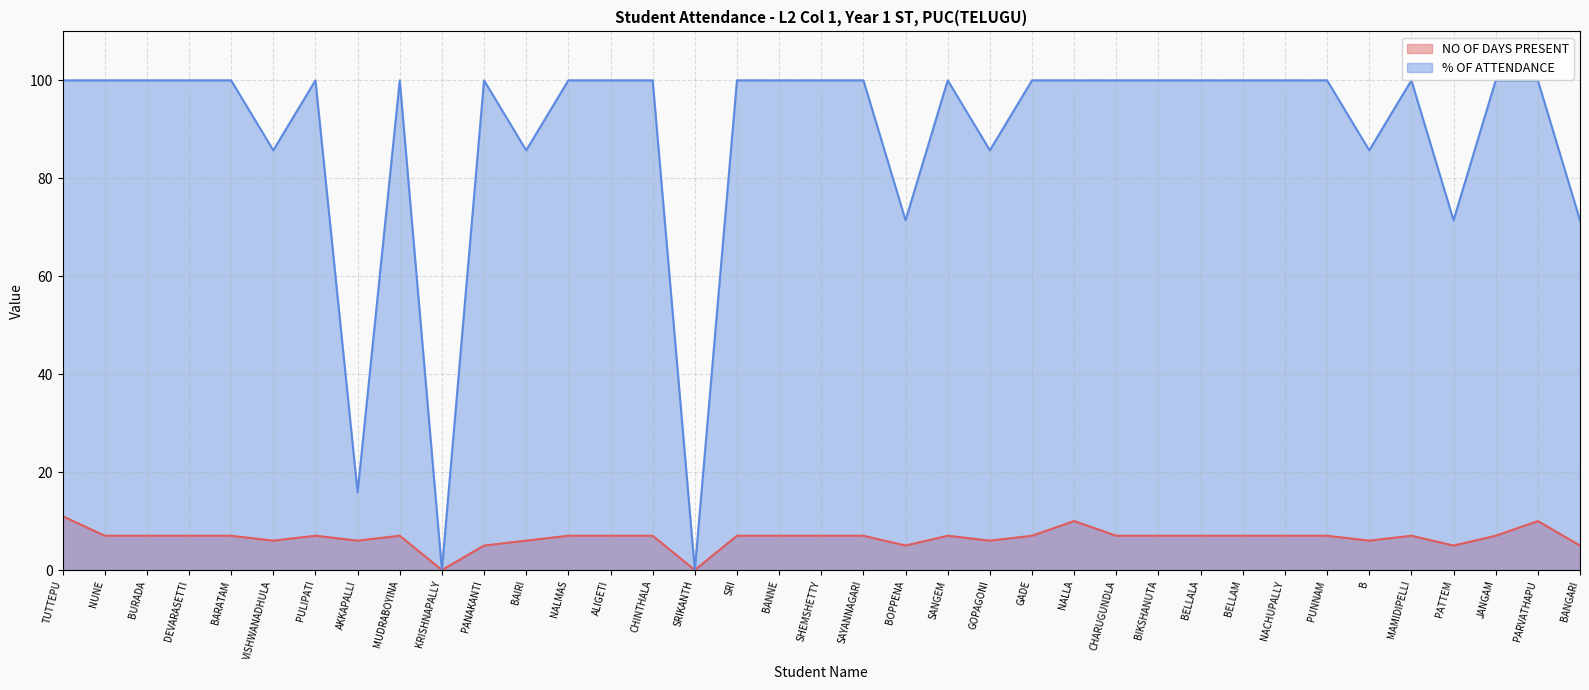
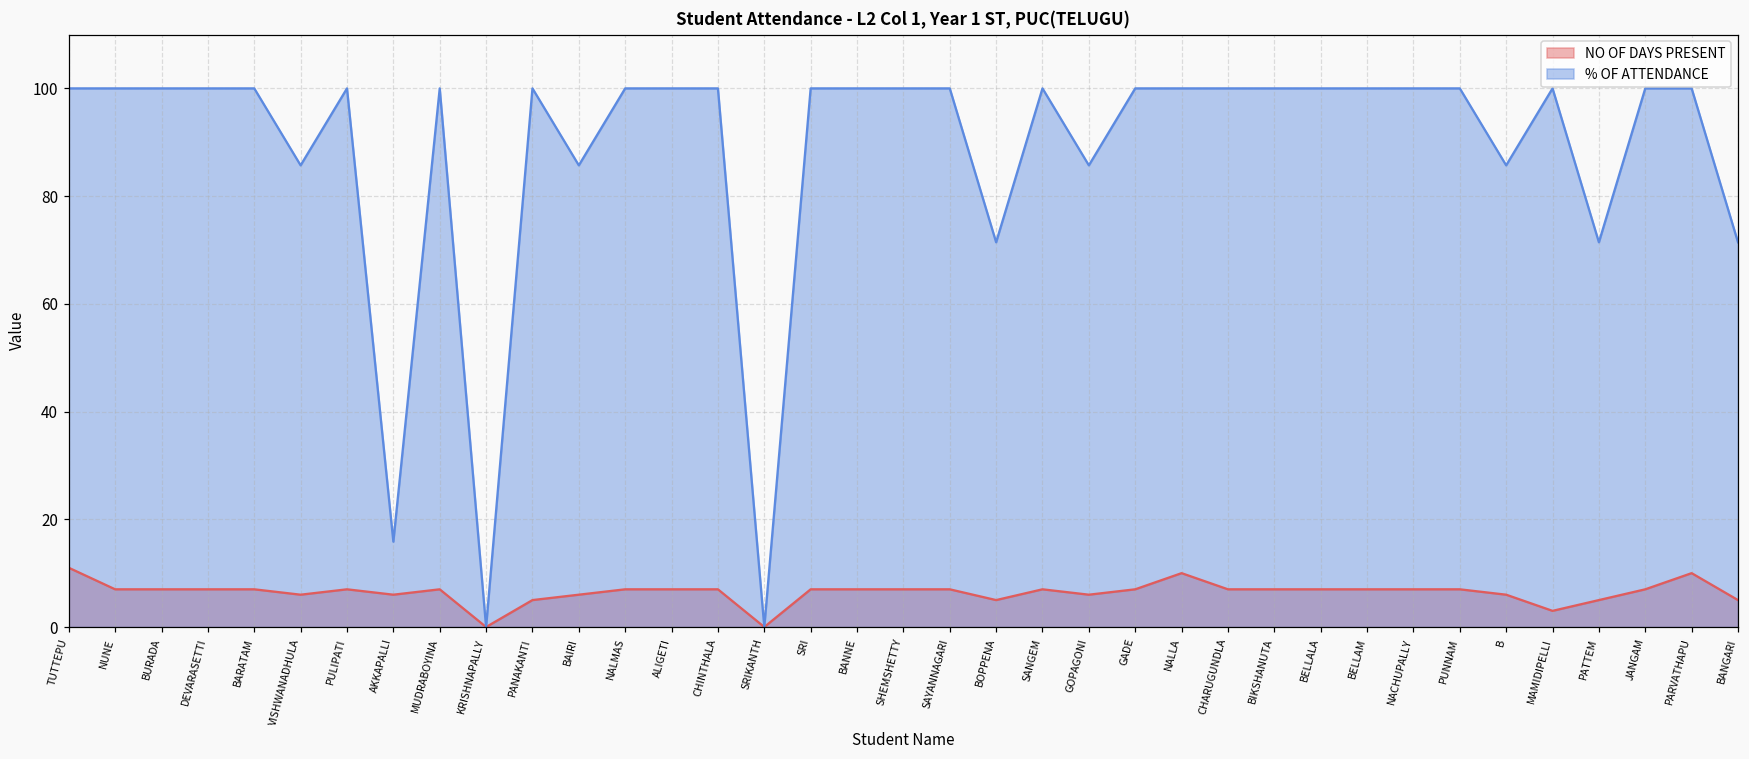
NO OF DAYS PRESENT, MAMIDIPELLI: 7 -> 3
